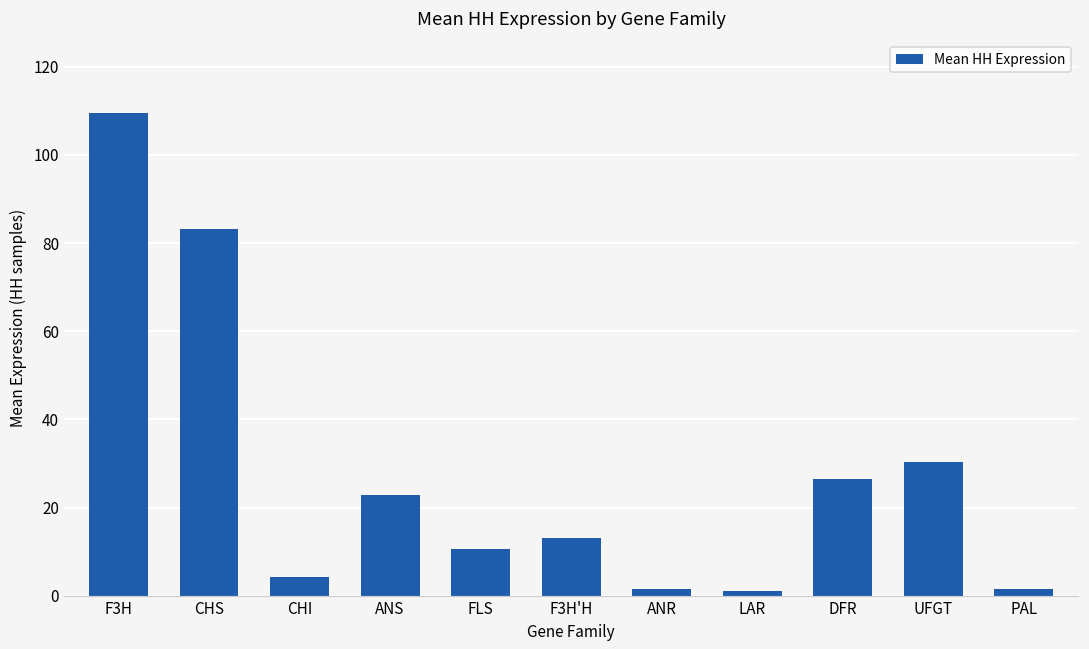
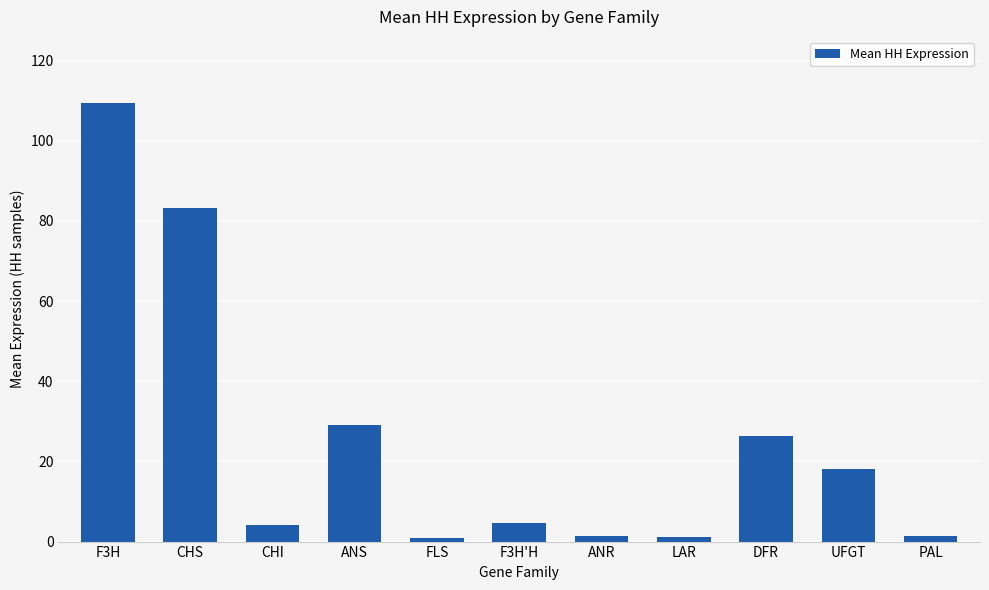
ANS: 23 -> 29
FLS: 10 -> 1
F3H'H: 13 -> 5
UFGT: 30 -> 18
